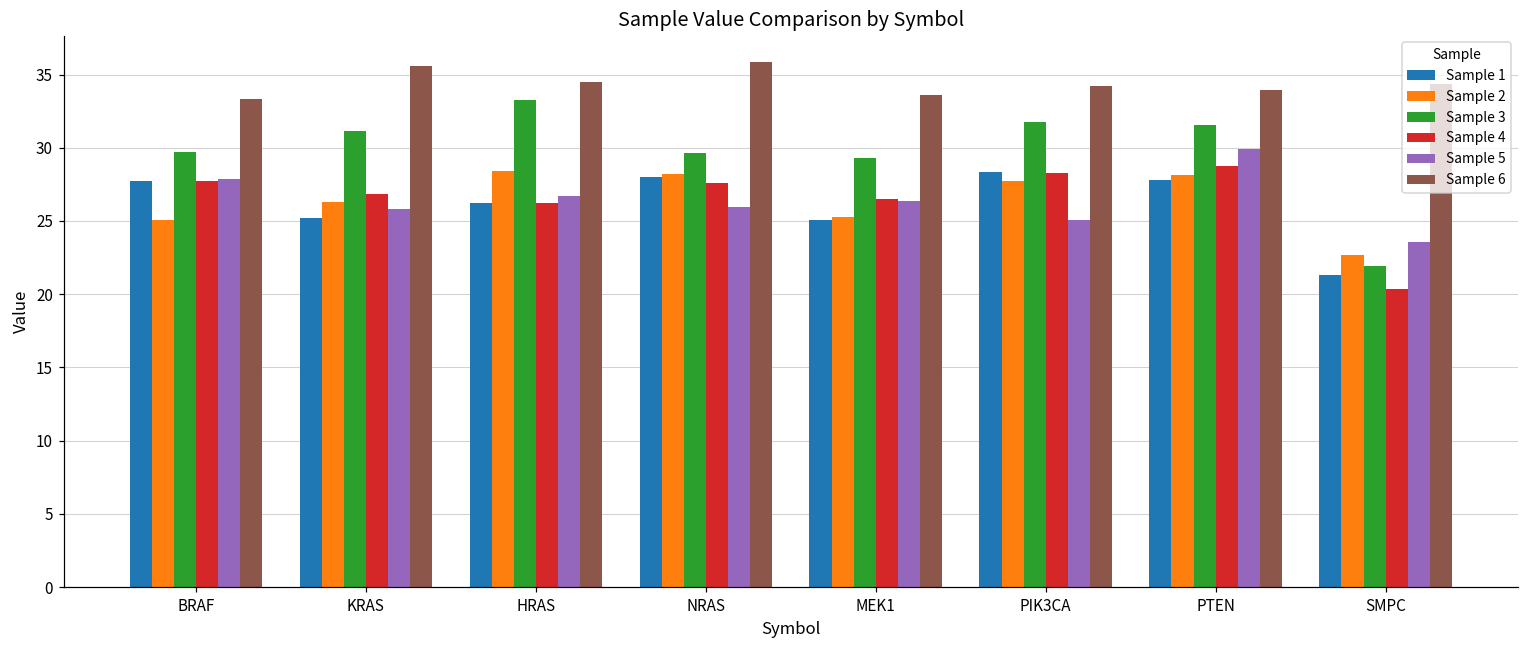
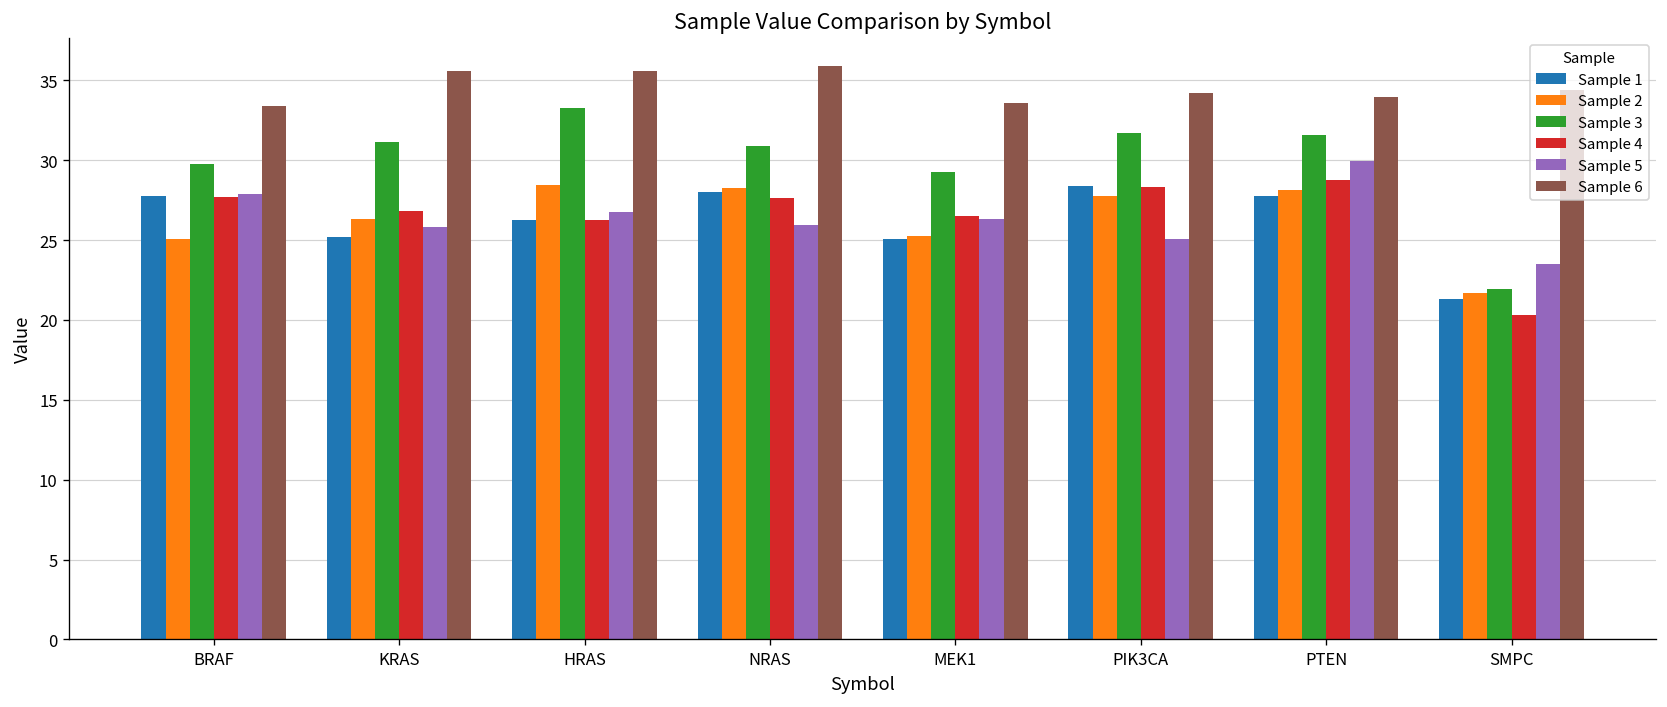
Sample 6, HRAS: 34.5 -> 35.6
Sample 3, NRAS: 29.6 -> 30.9
Sample 2, SMPC: 22.7 -> 21.7
